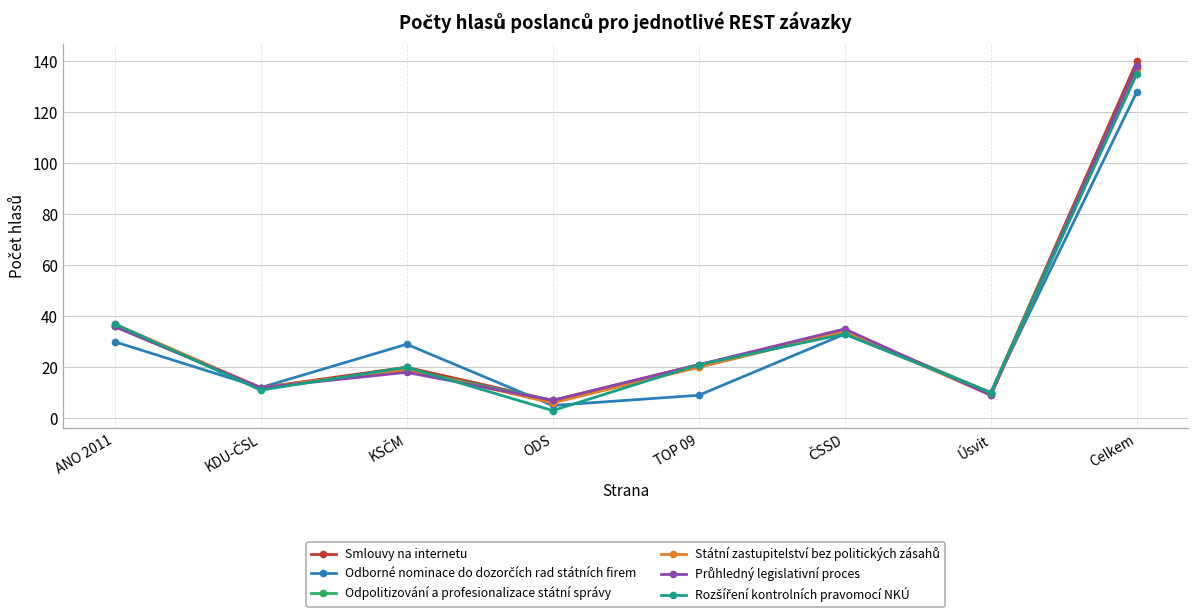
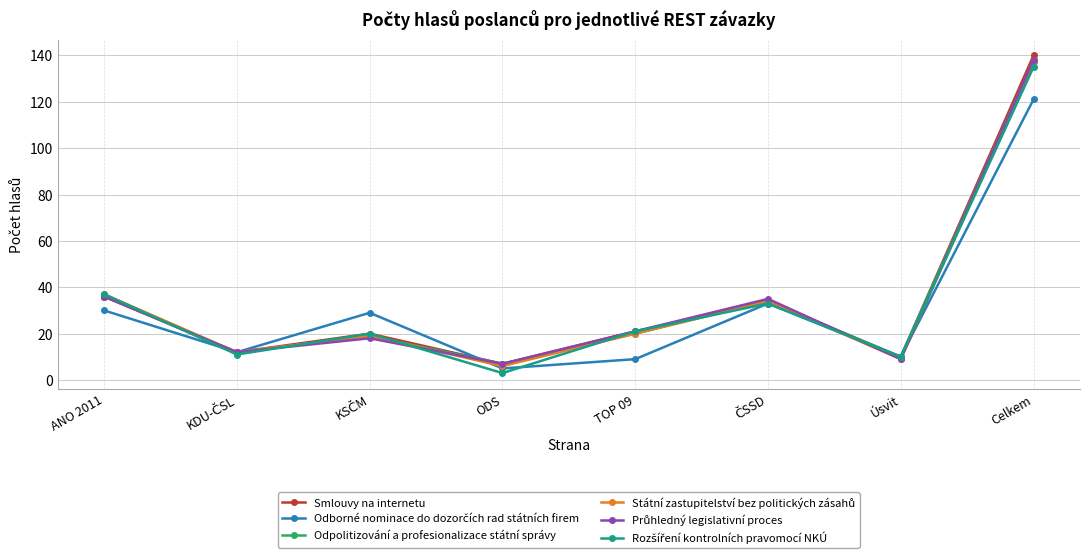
Odborné nominace do dozorčích rad státních firem, Celkem: 128 -> 121
